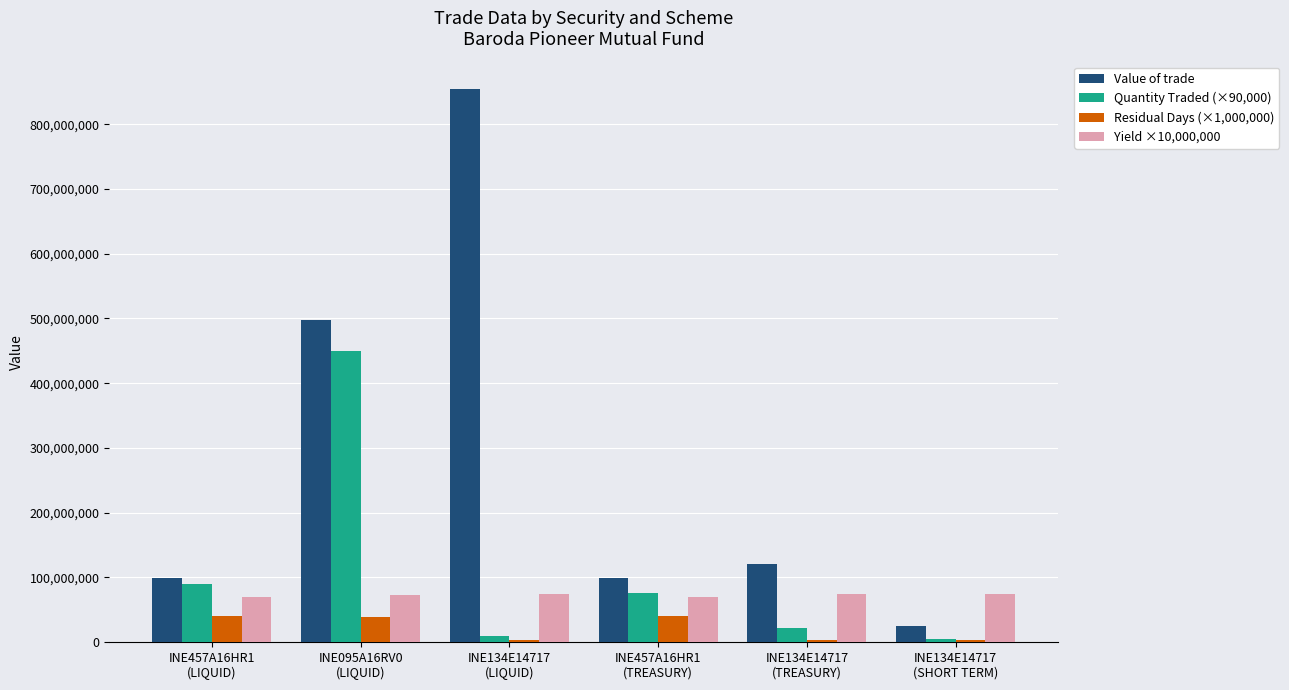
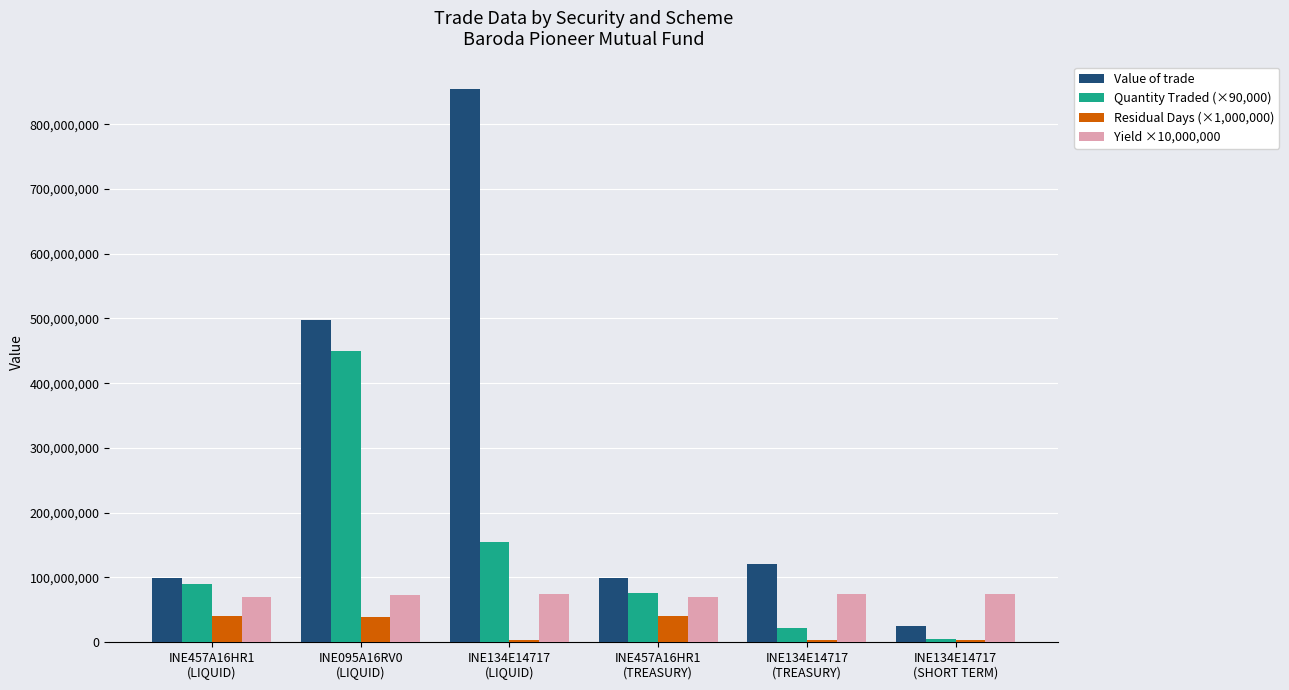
Quantity Traded (×90,000), INE134E14717 (LIQUID): 10,000,000 -> 150,000,000
